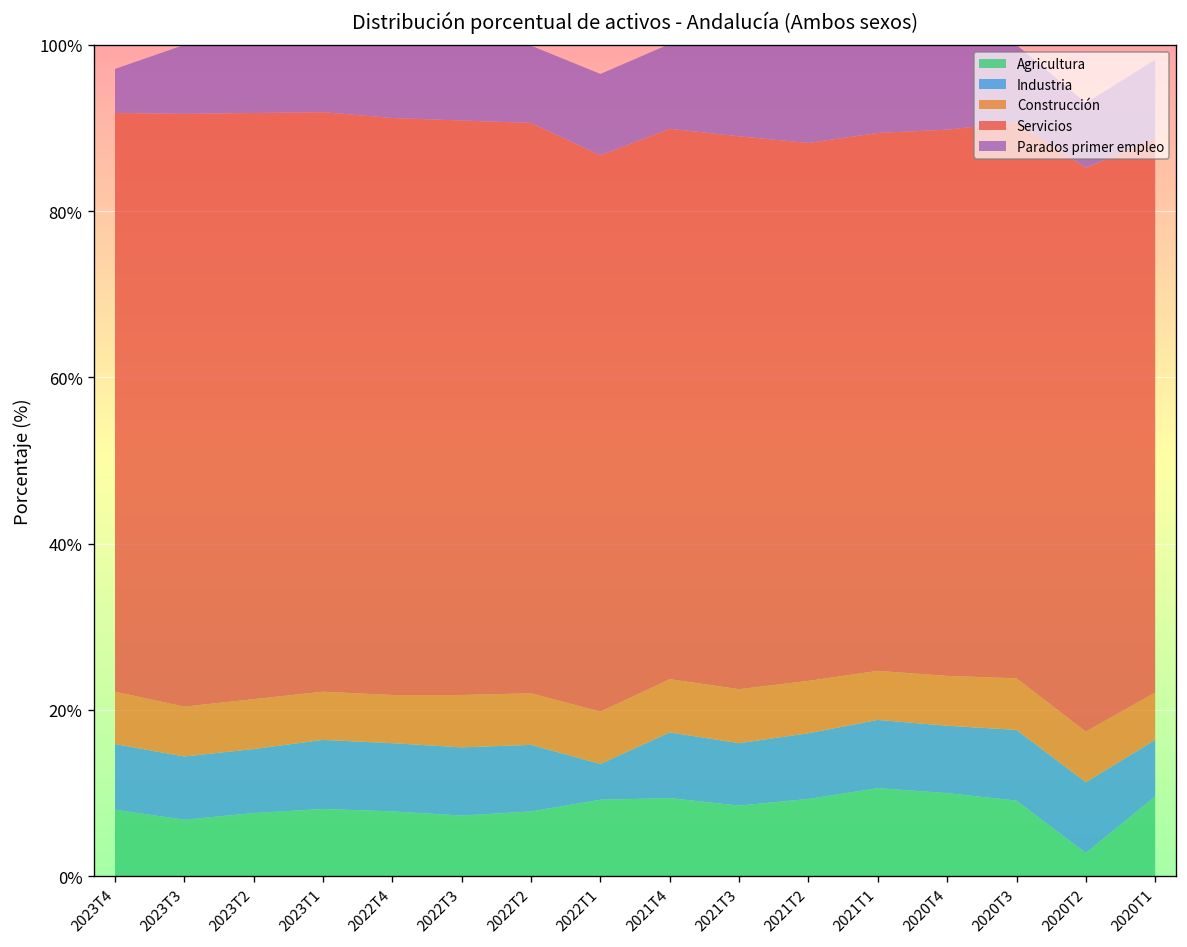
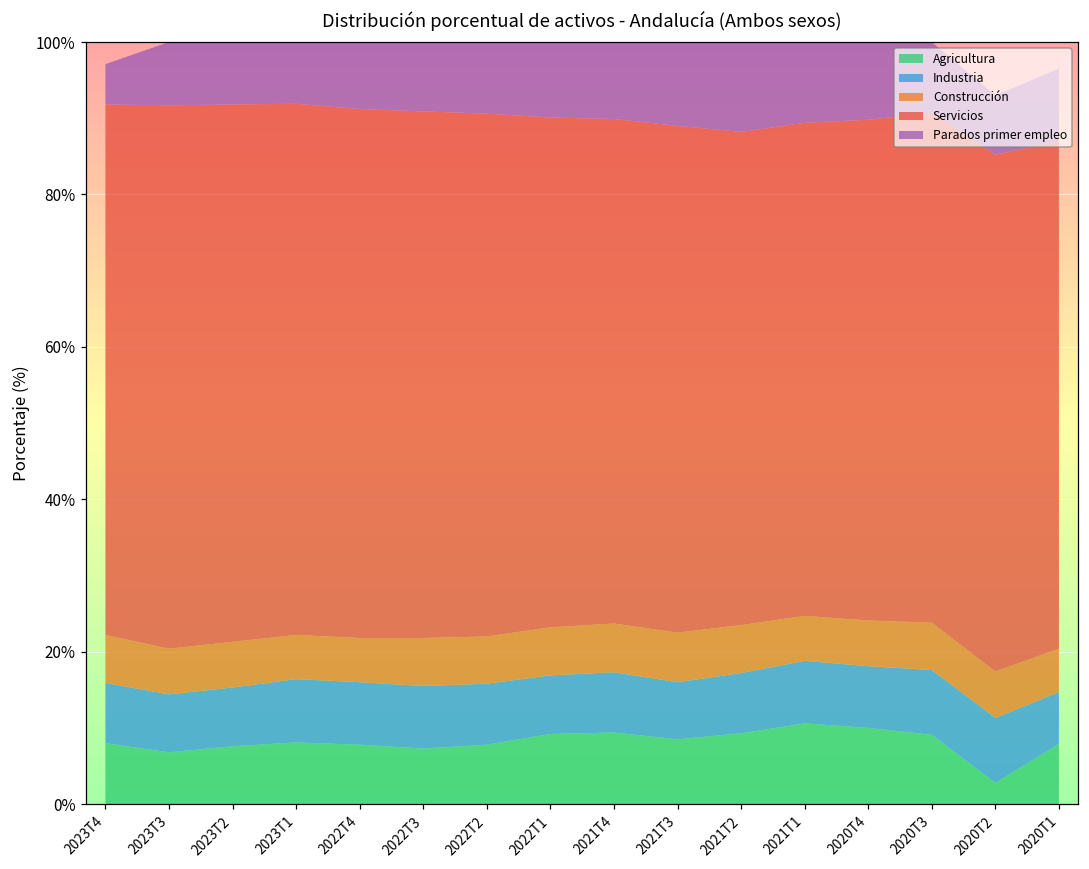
Industria, 2022T1: 4% -> 8%
Agricultura, 2020T1: 10% -> 8%
